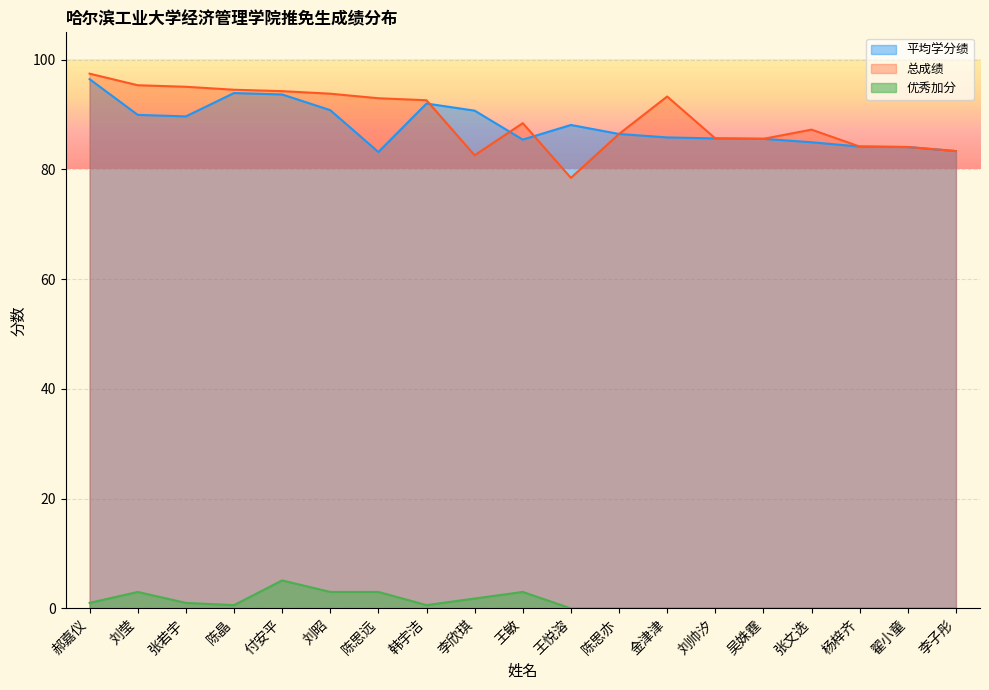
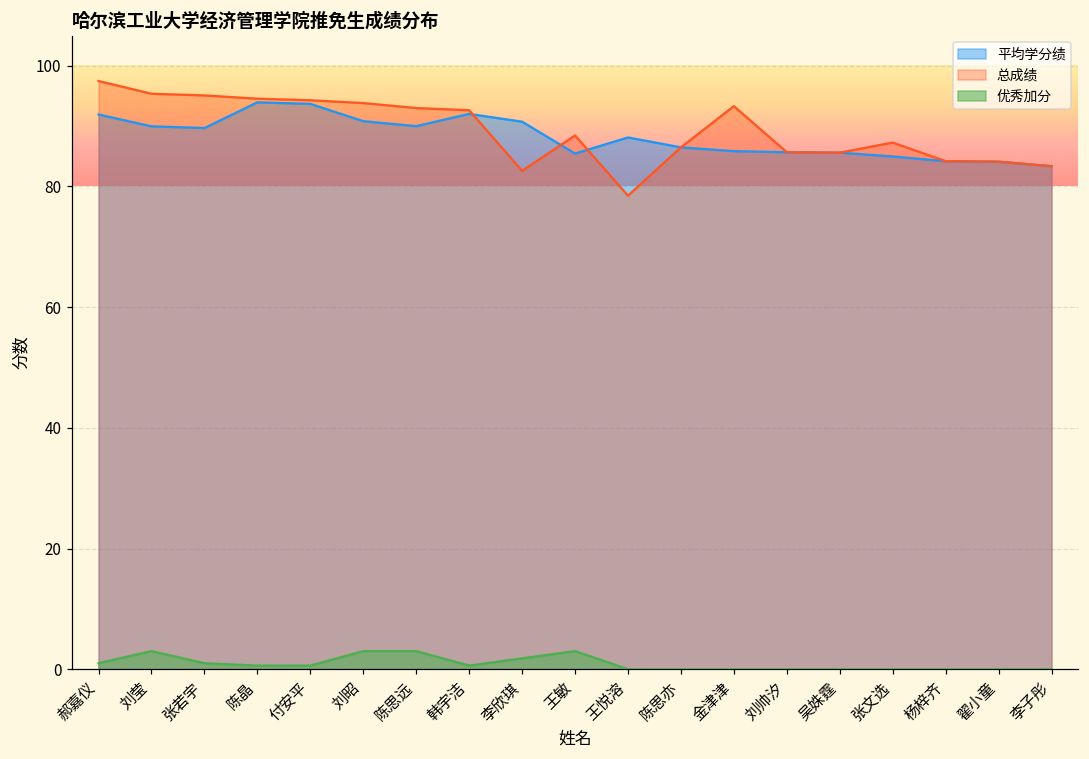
平均学分绩, 郝嘉仪: 96 -> 92
优秀加分, 付安平: 5 -> 1
平均学分绩, 陈思远: 83 -> 90
